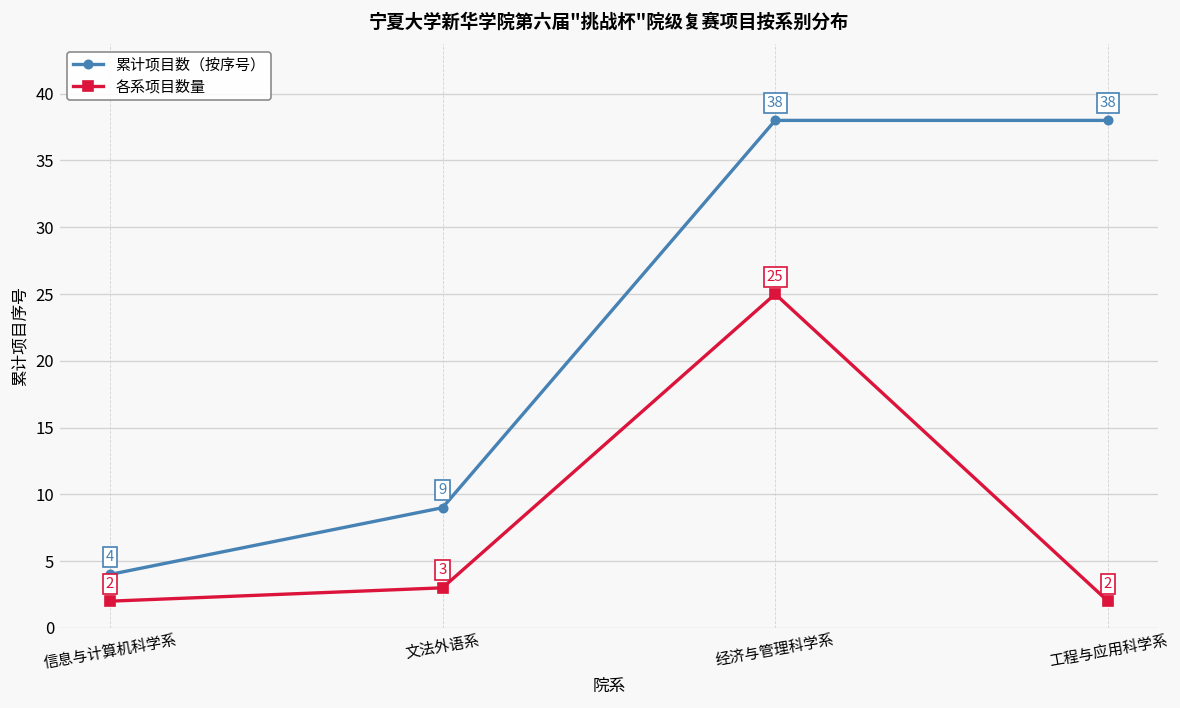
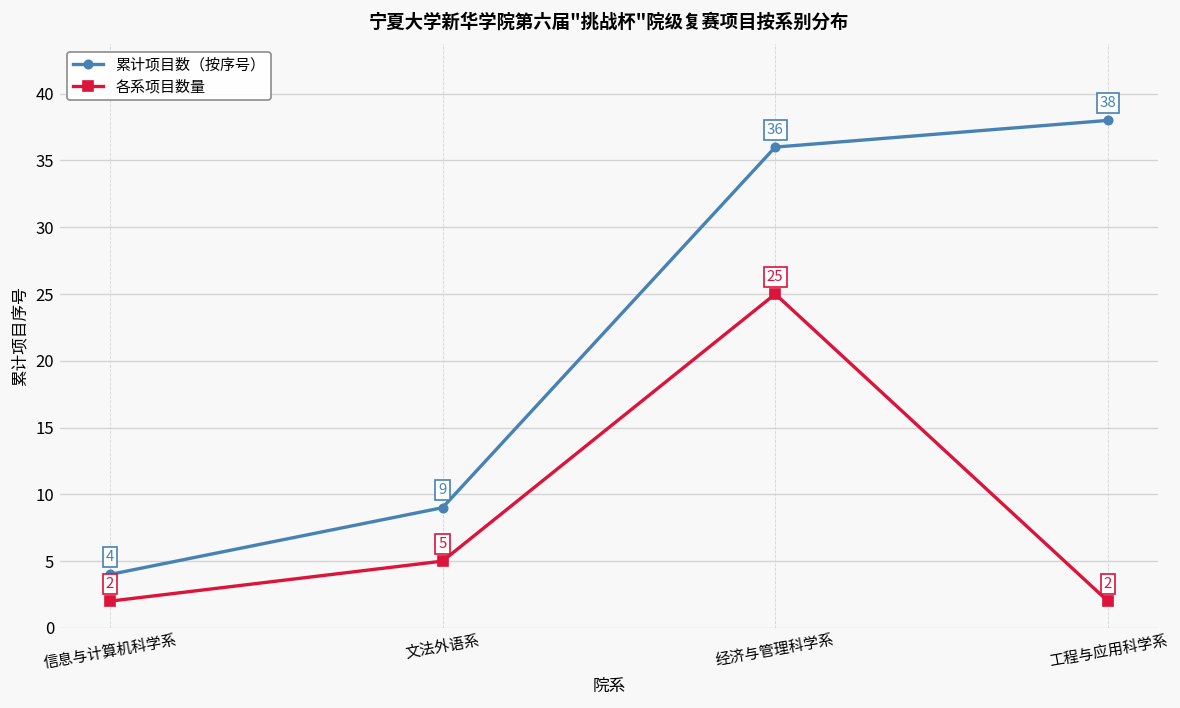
各系项目数量, 文法外语系: 3 -> 5
累计项目数（按序号）, 经济与管理科学系: 38 -> 36
